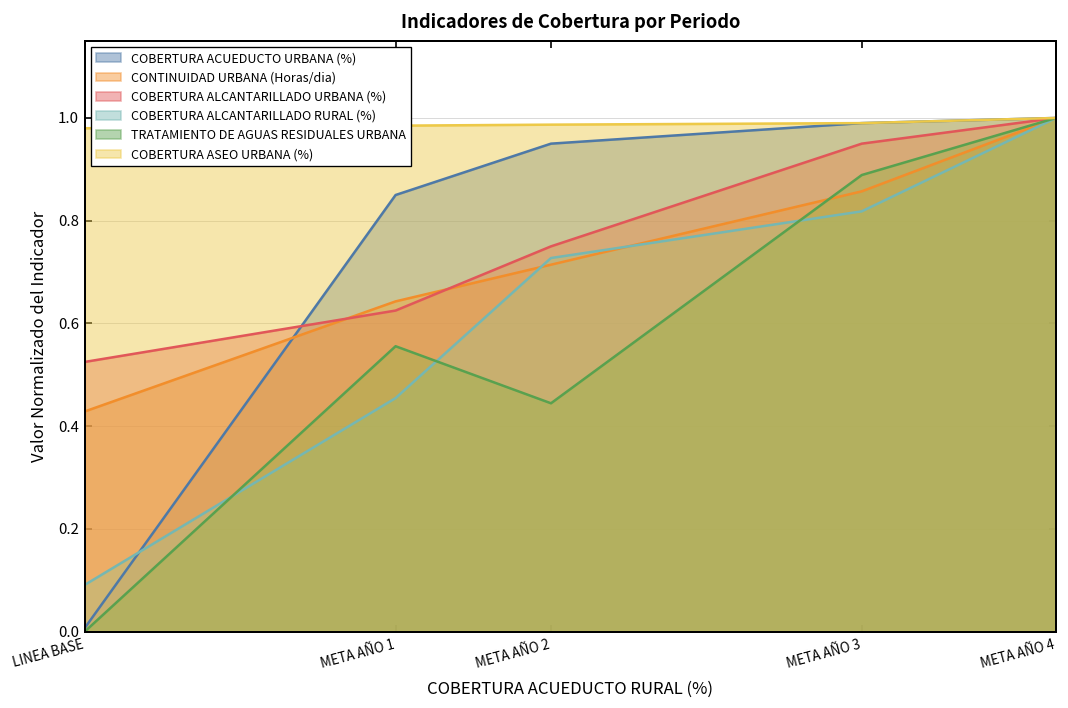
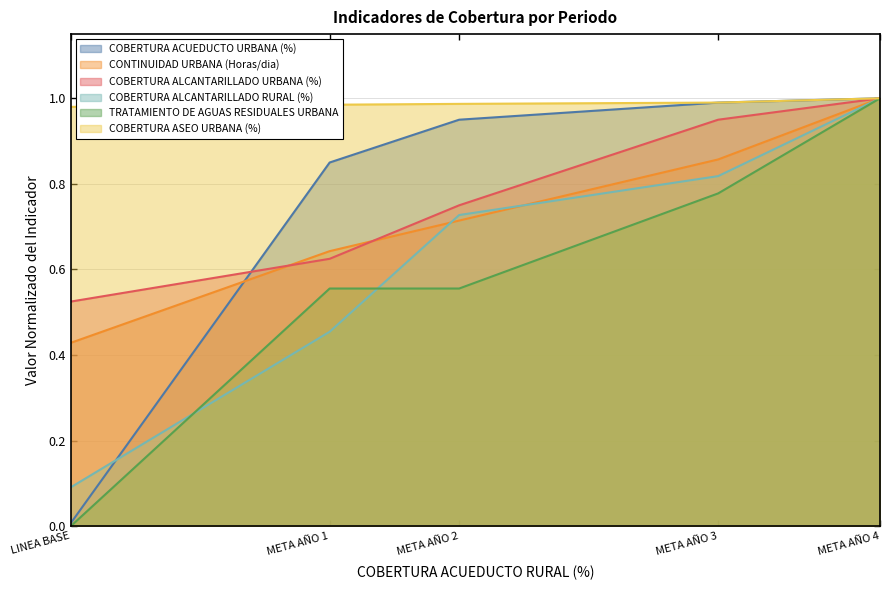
TRATAMIENTO DE AGUAS RESIDUALES URBANA, META AÑO 2: 0.44 -> 0.56
TRATAMIENTO DE AGUAS RESIDUALES URBANA, META AÑO 3: 0.89 -> 0.78
